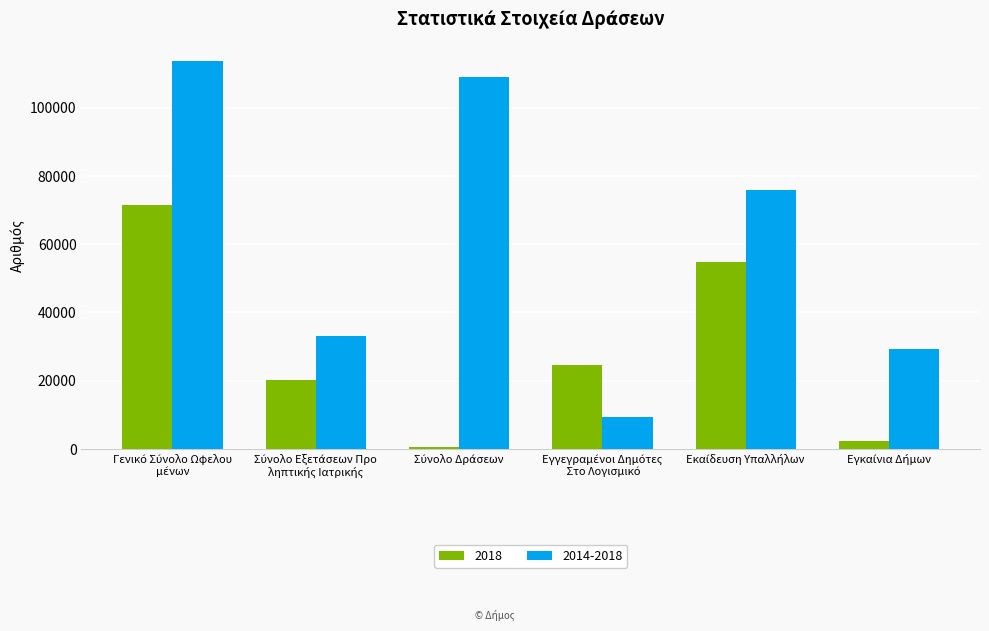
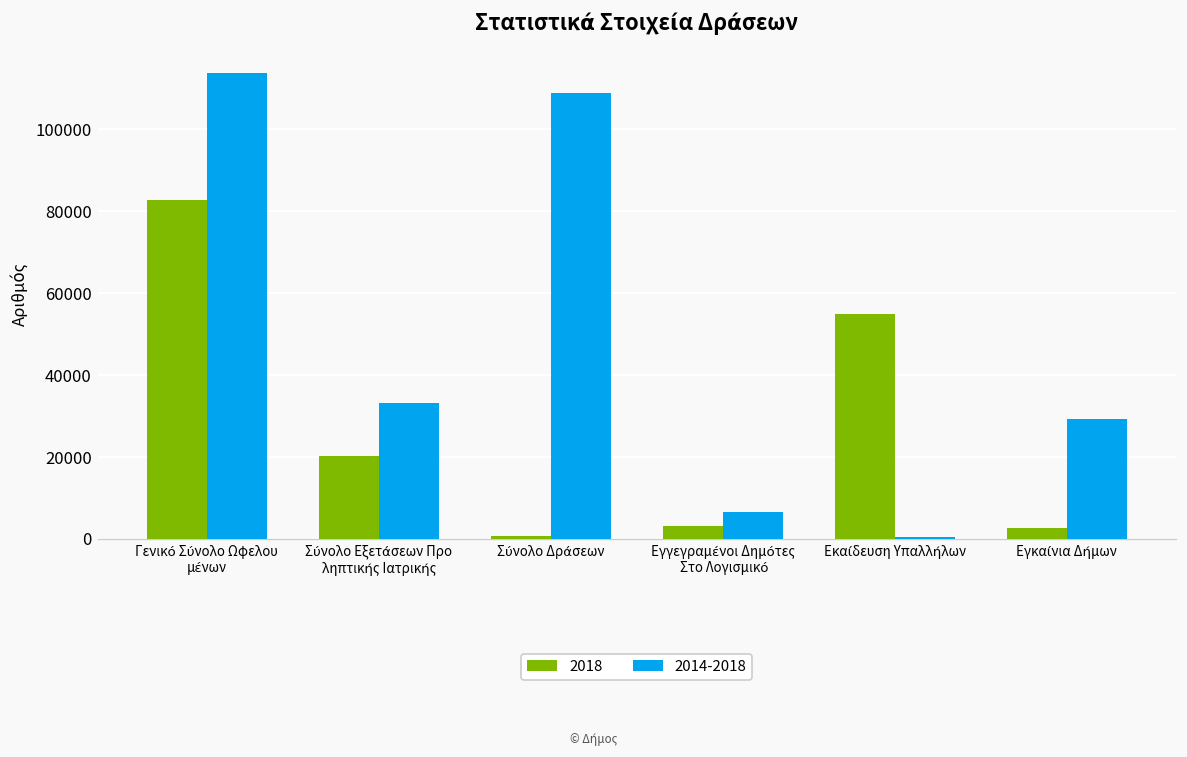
2018, Γενικό Σύνολο Ωφελου μένων: 71000 -> 83000
2018, Εγγεγραμένοι Δημότες Στο Λογισμικό: 25000 -> 3000
2014-2018, Εγγεγραμένοι Δημότες Στο Λογισμικό: 9000 -> 6000
2014-2018, Εκαίδευση Υπαλλήλων: 76000 -> 0
